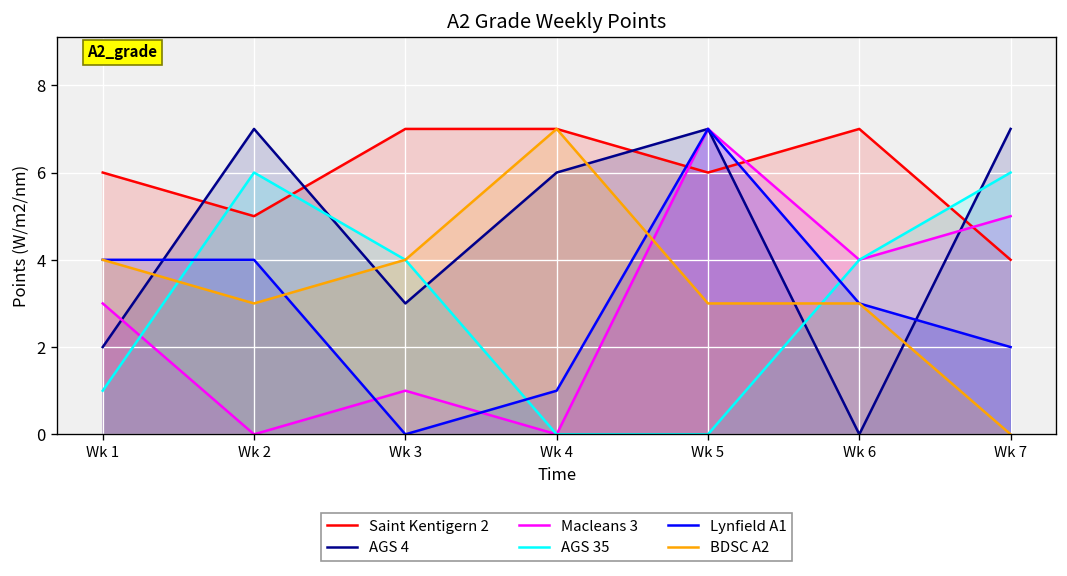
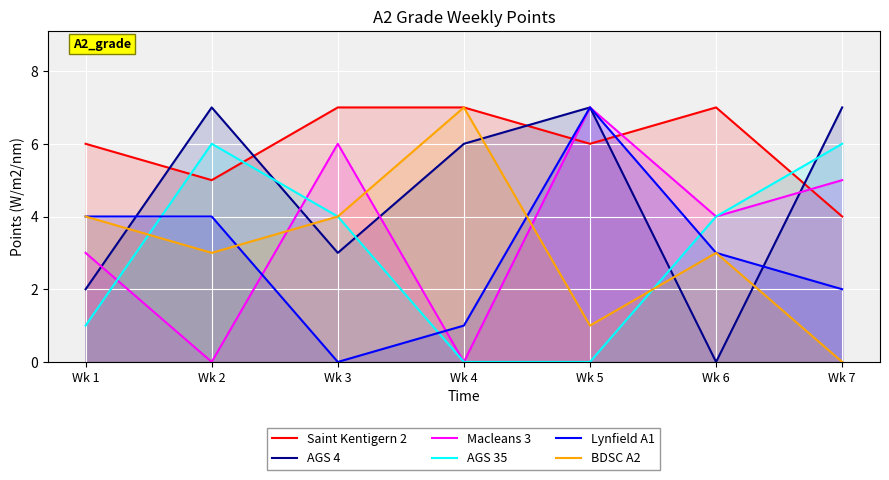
Macleans 3, Wk 3: 1 -> 6
BDSC A2, Wk 5: 3 -> 1
